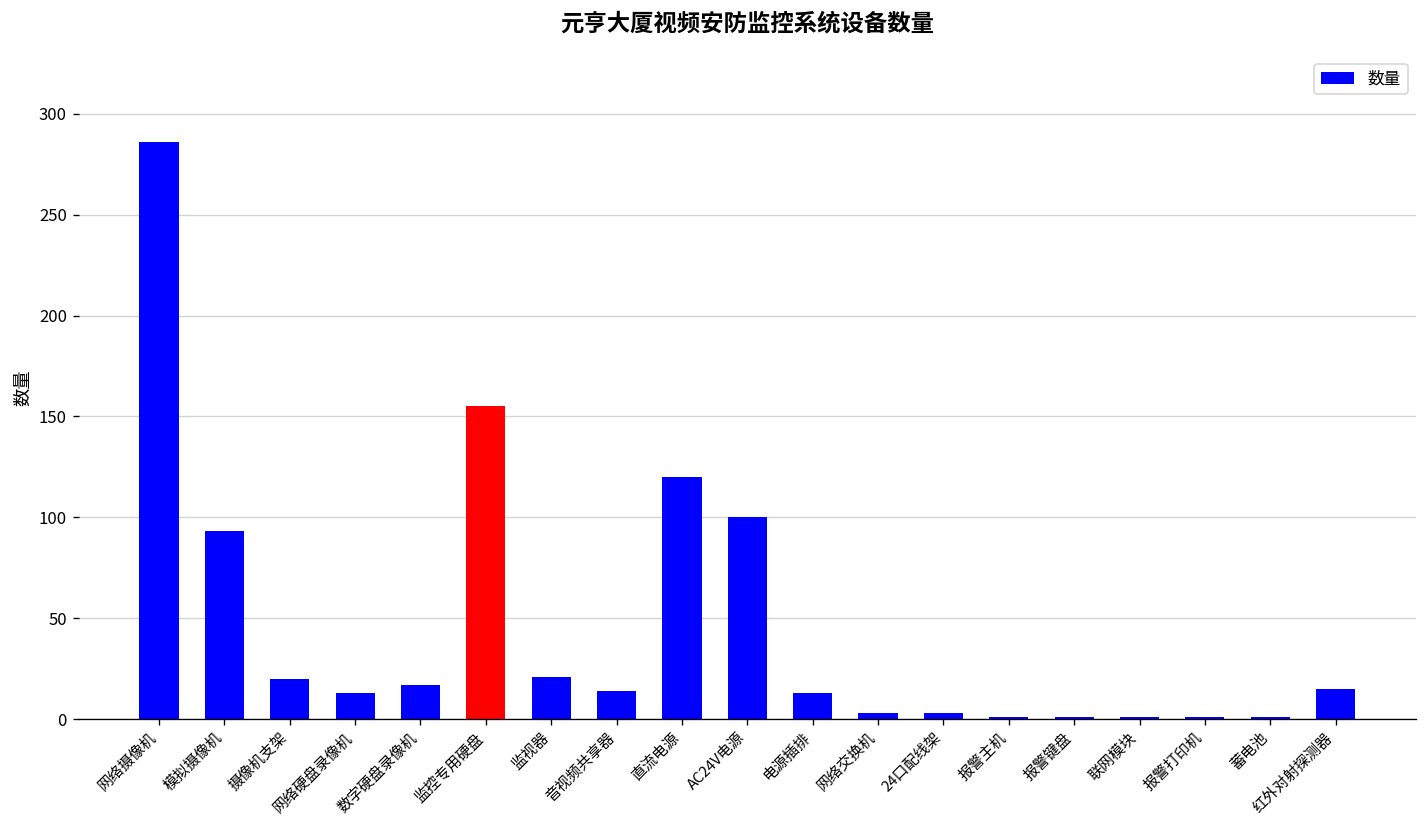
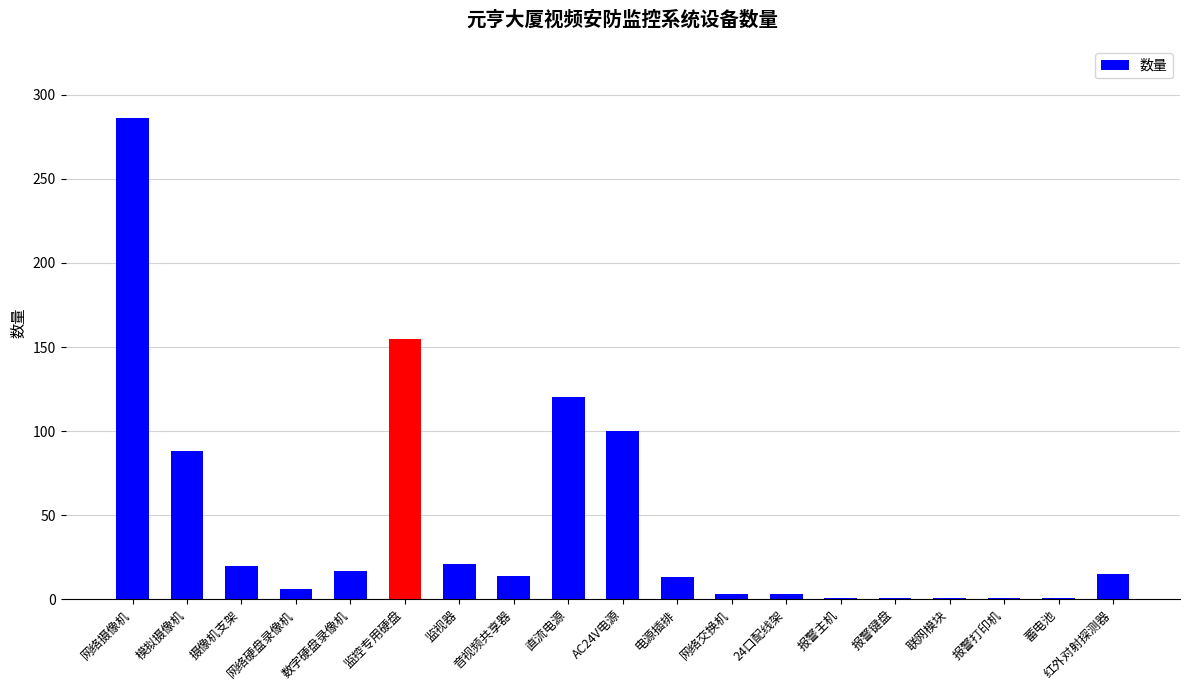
模拟摄像机: 93 -> 88
网络硬盘录像机: 13 -> 6
